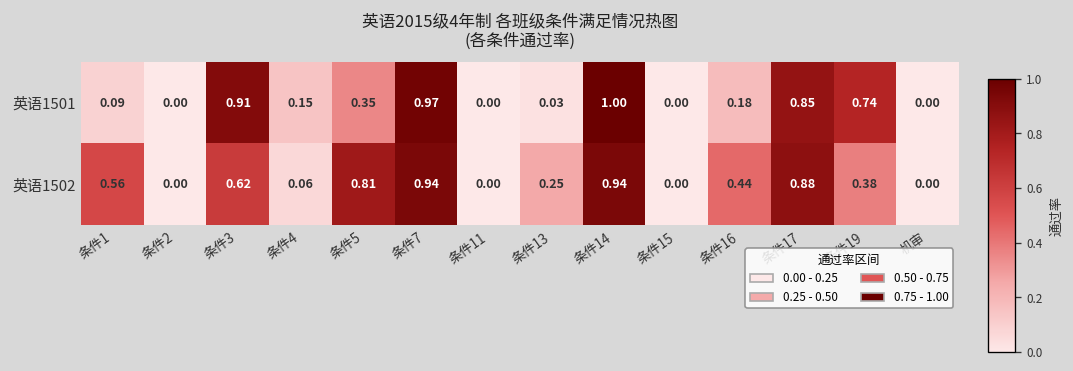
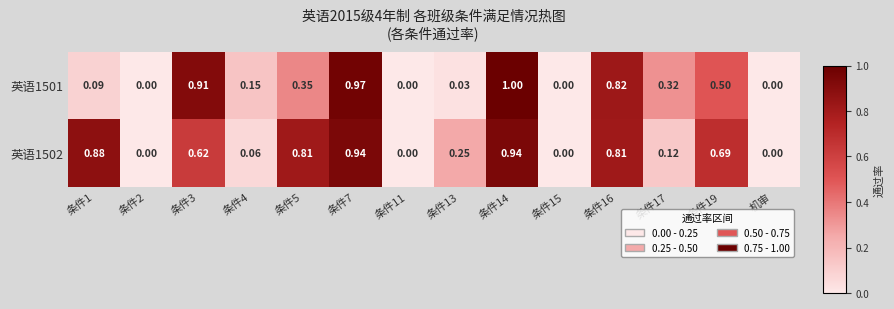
英语1501, 条件16: 0.18 -> 0.82
英语1501, 条件17: 0.85 -> 0.32
英语1501, 条件19: 0.74 -> 0.50
英语1502, 条件1: 0.56 -> 0.88
英语1502, 条件16: 0.44 -> 0.81
英语1502, 条件17: 0.88 -> 0.12
英语1502, 条件19: 0.38 -> 0.69
